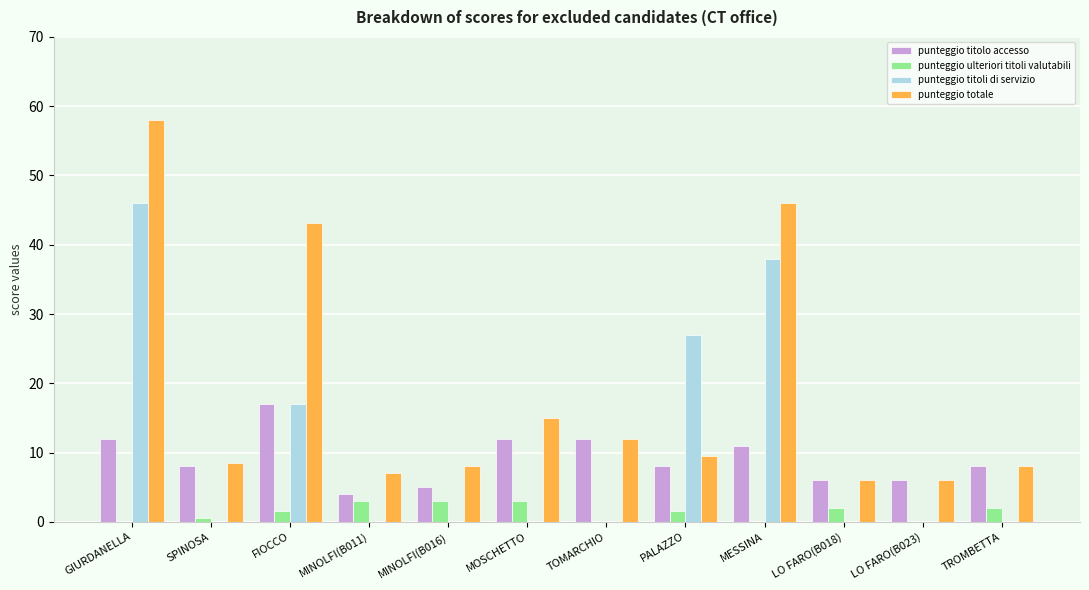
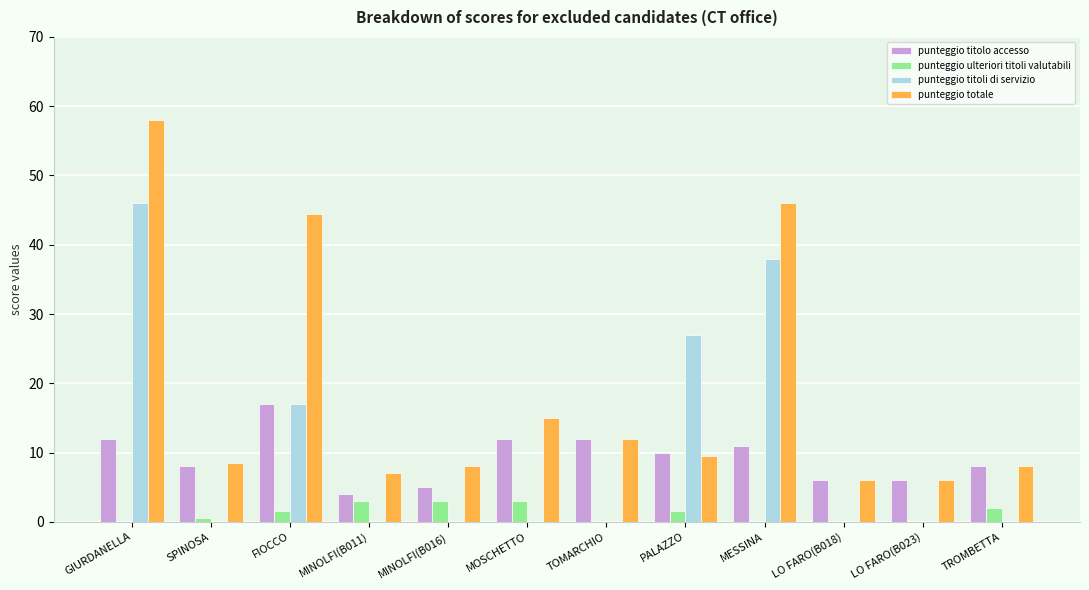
punteggio totale, FIOCCO: 43 -> 45
punteggio titolo accesso, PALAZZO: 8 -> 10
punteggio ulteriori titoli valutabili, LO FARO(B018): 2 -> 0
